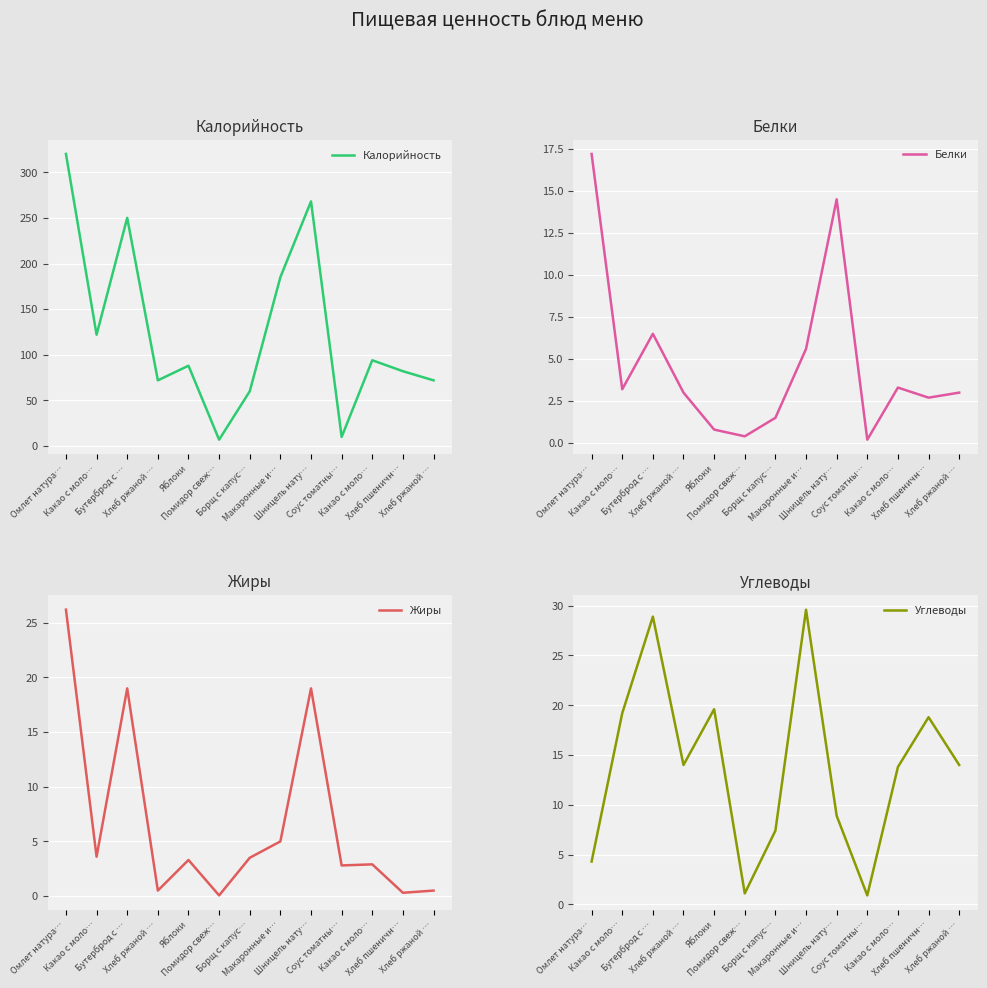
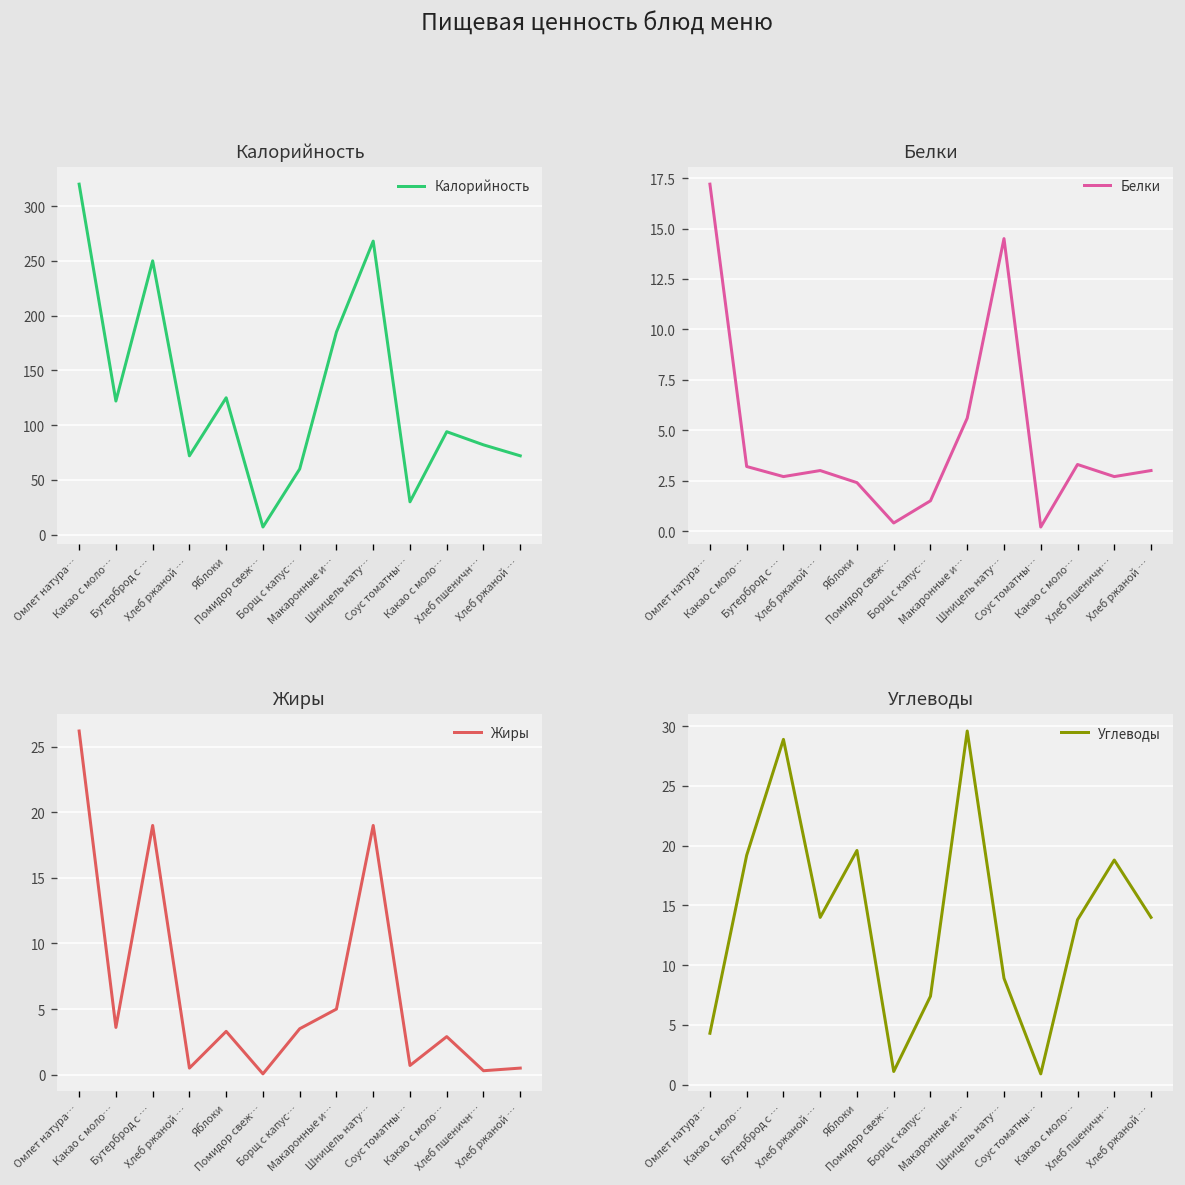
Калорийность, Яблоки: 90 -> 130
Калорийность, Соус томатны…: 10 -> 30
Белки, Бутерброд с …: 6.5 -> 2.7
Белки, Яблоки: 0.8 -> 2.4
Жиры, Соус томатны…: 2.8 -> 0.7
